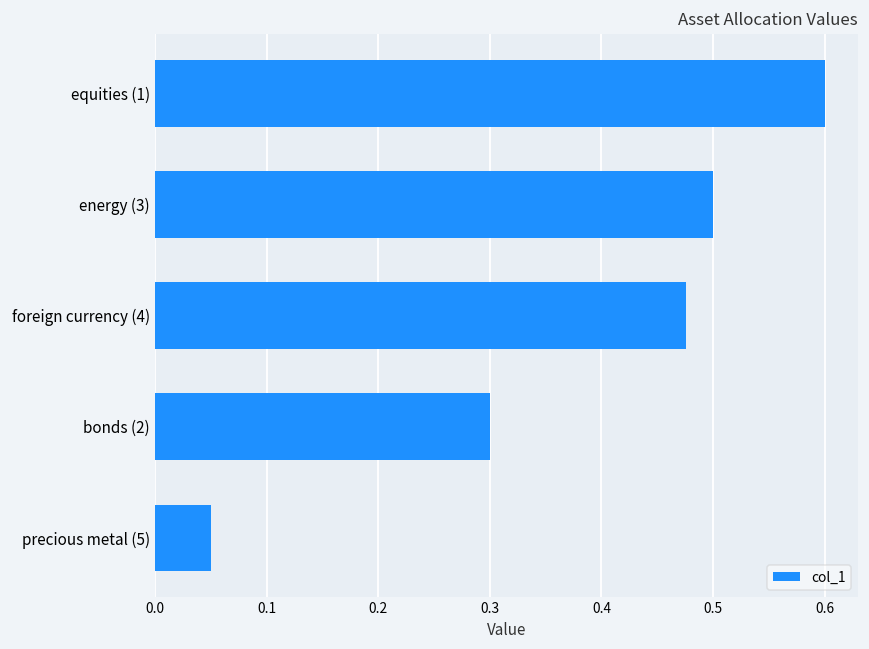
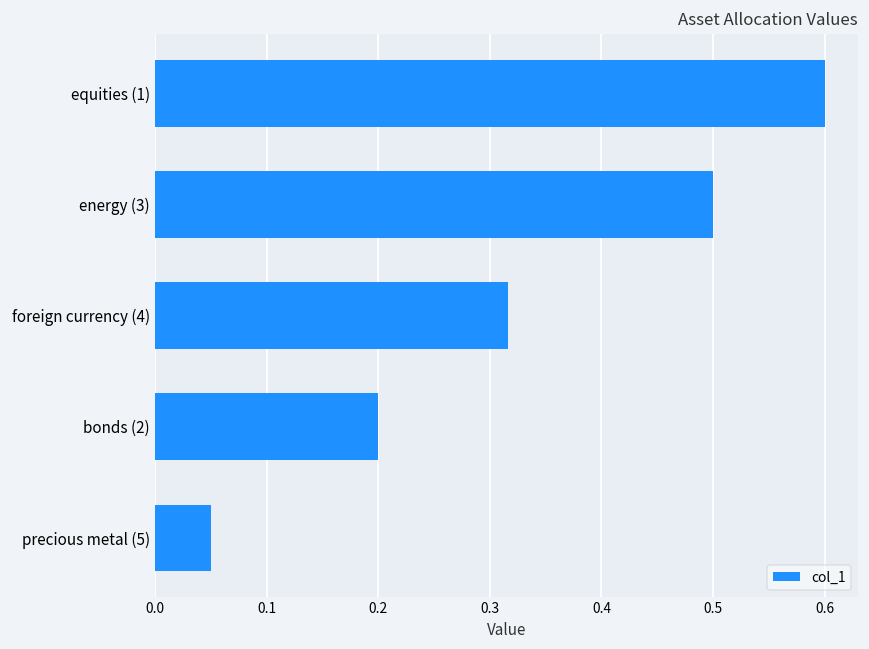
foreign currency (4): 0.476 -> 0.316
bonds (2): 0.3 -> 0.2
